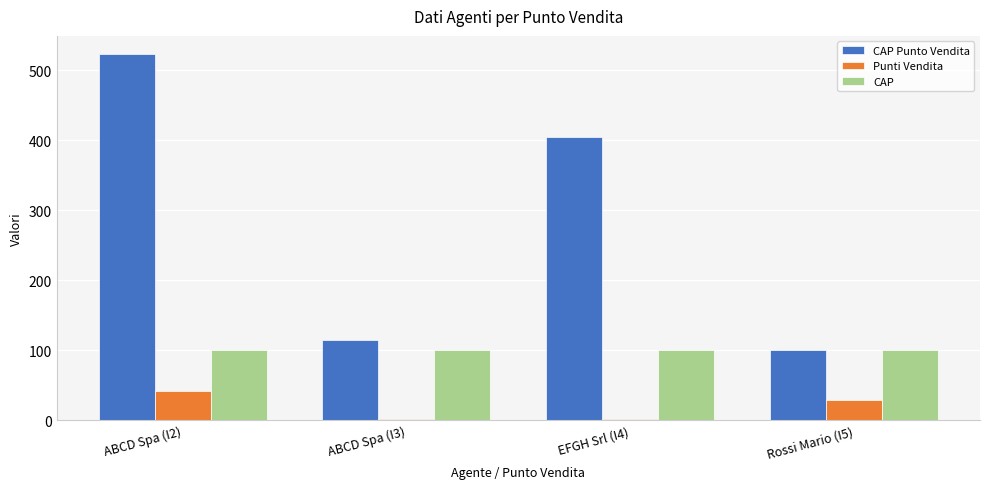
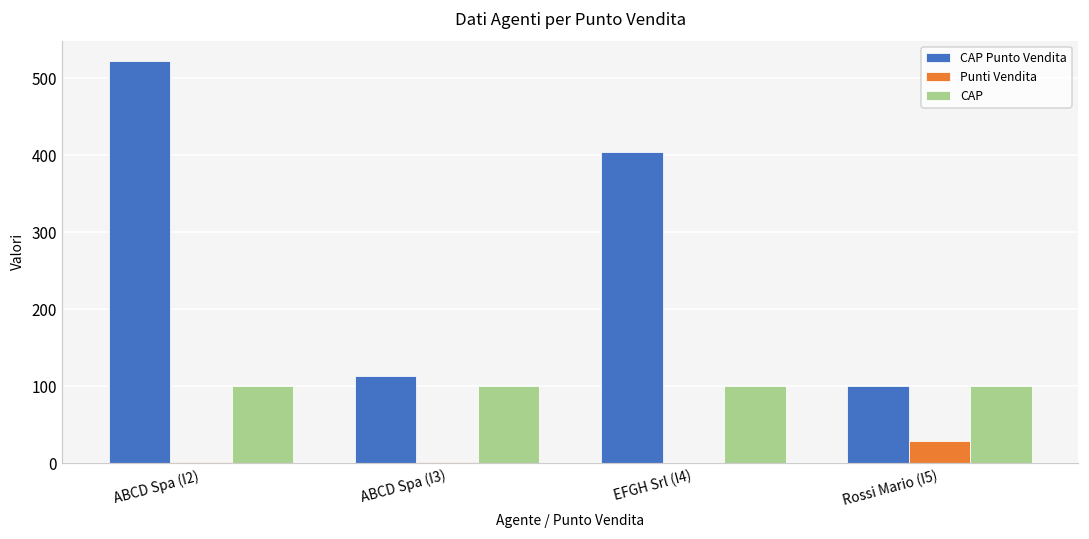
Punti Vendita, ABCD Spa (I2): 40 -> 0
